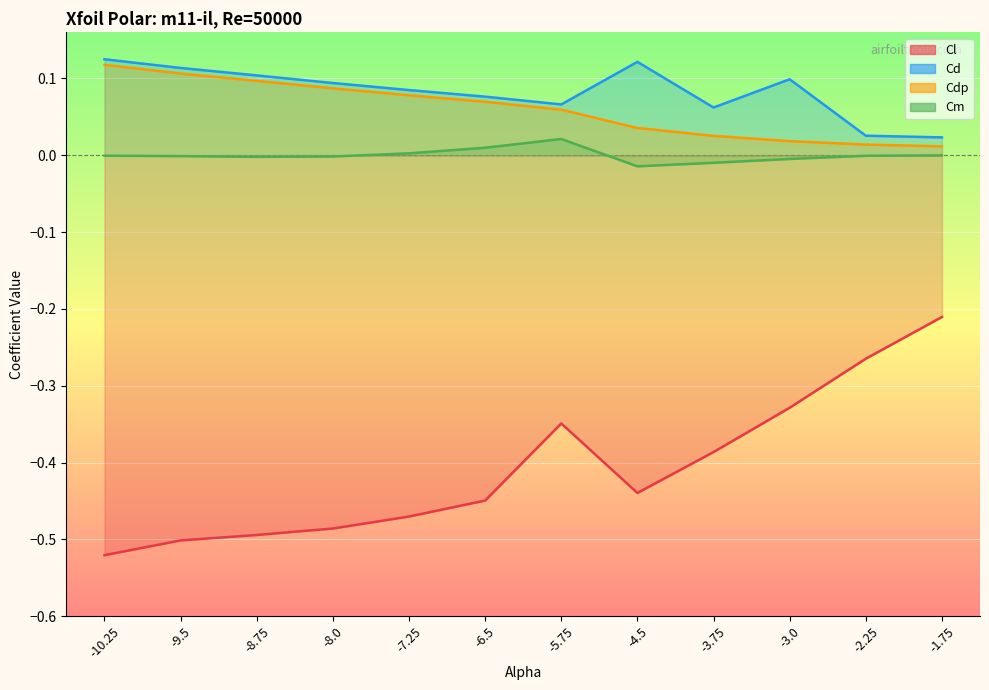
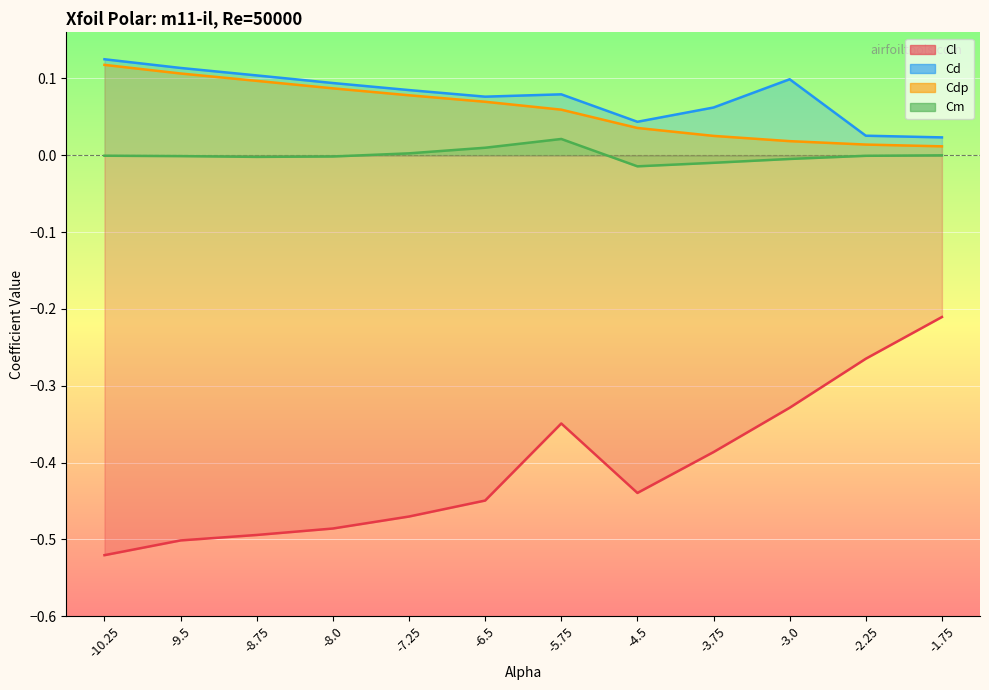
Cd, -5.75: 0.07 -> 0.08
Cd, -4.5: 0.12 -> 0.04
